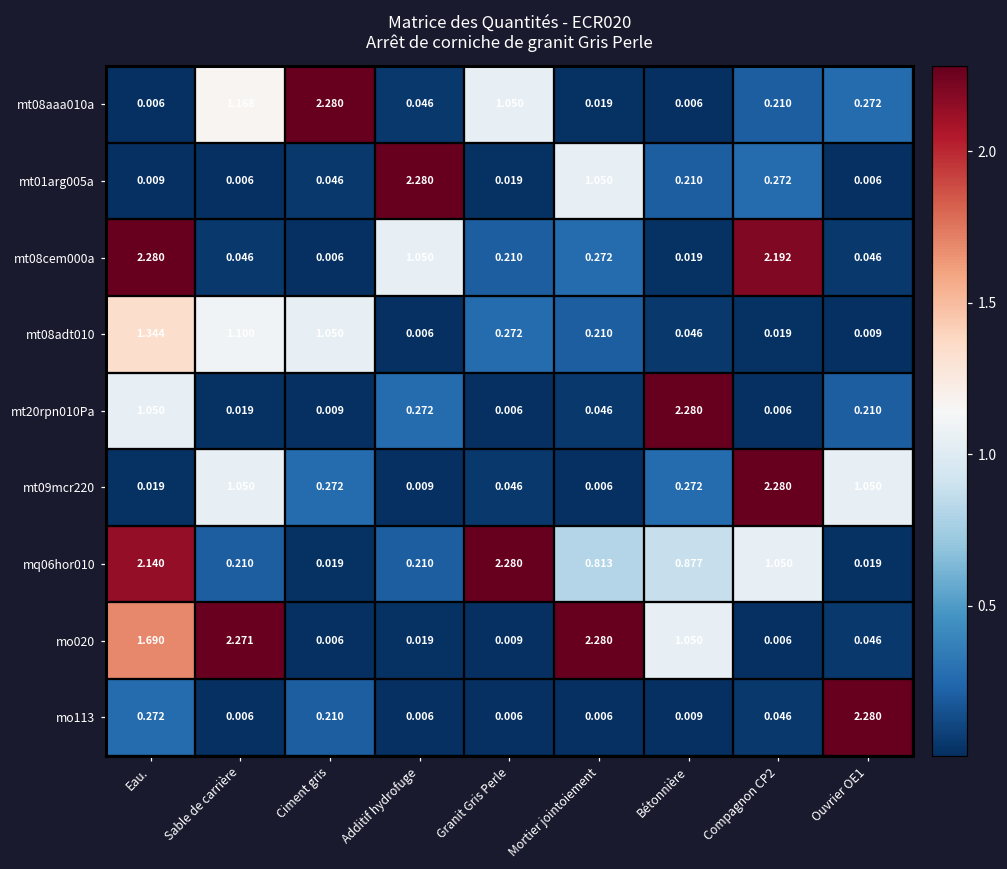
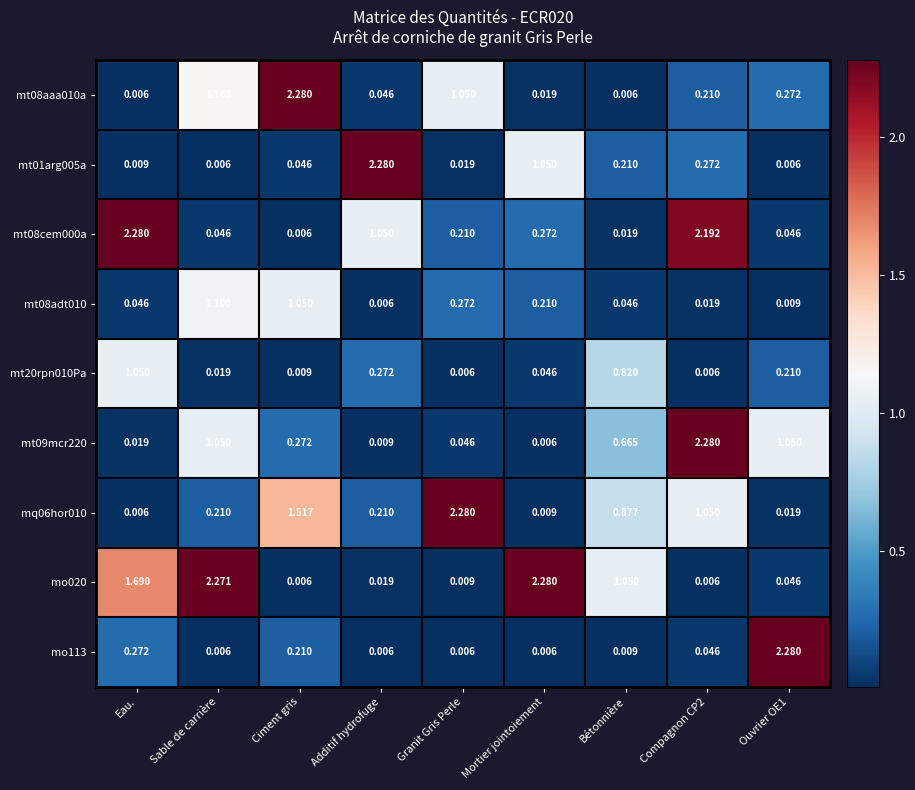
mt08adt010, Eau.: 1.344 -> 0.046
mt20rpn010Pa, Bétonnière: 2.280 -> 0.820
mt09mcr220, Bétonnière: 0.272 -> 0.665
mq06hor010, Eau.: 2.140 -> 0.006
mq06hor010, Ciment gris: 0.019 -> 1.517
mq06hor010, Mortier jointoiement: 0.813 -> 0.009
